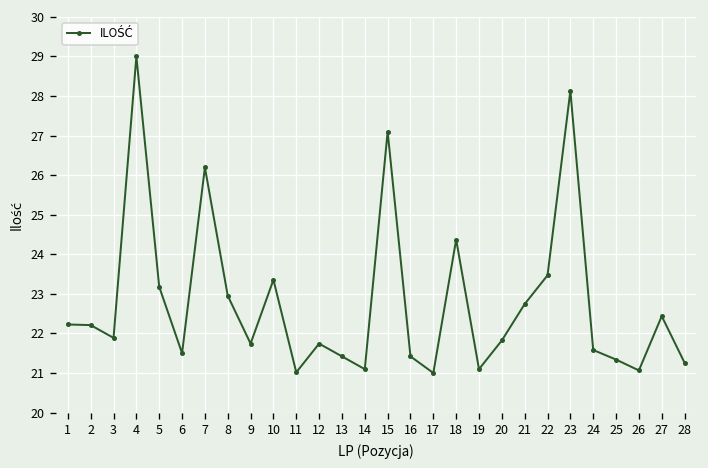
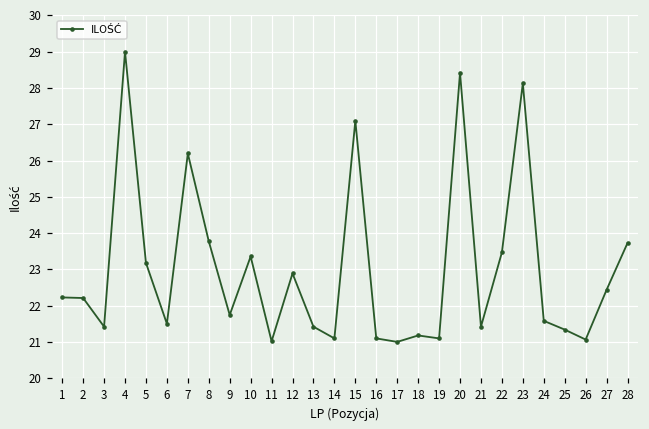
3: 21.9 -> 21.4
8: 23.0 -> 23.8
12: 21.7 -> 22.9
16: 21.4 -> 21.1
18: 24.4 -> 21.2
20: 21.8 -> 28.4
21: 22.7 -> 21.4
28: 21.3 -> 23.7
